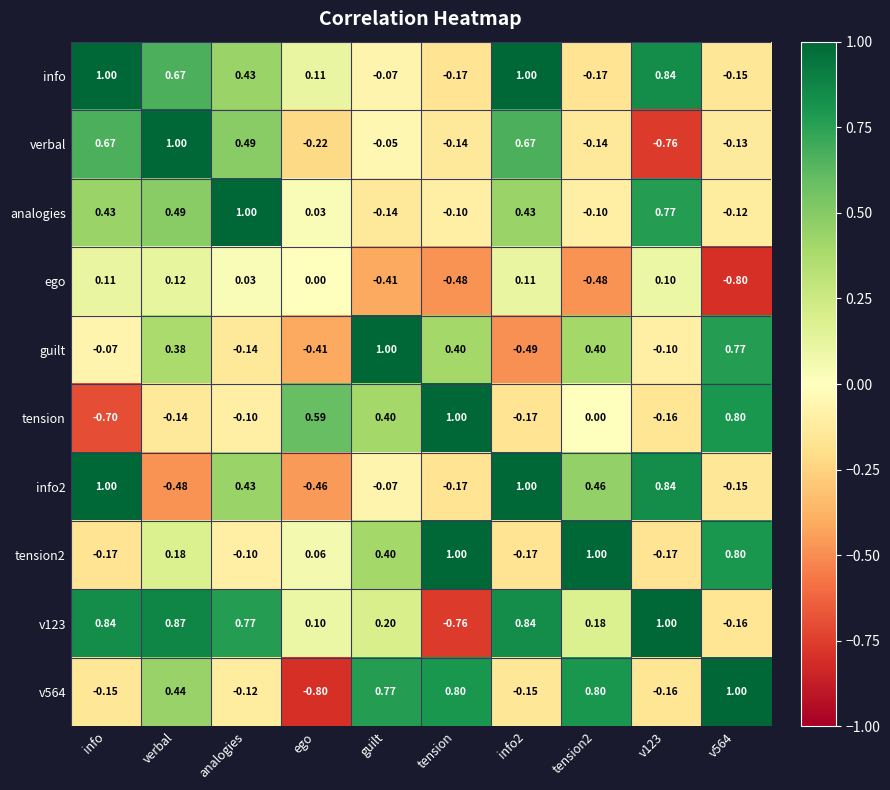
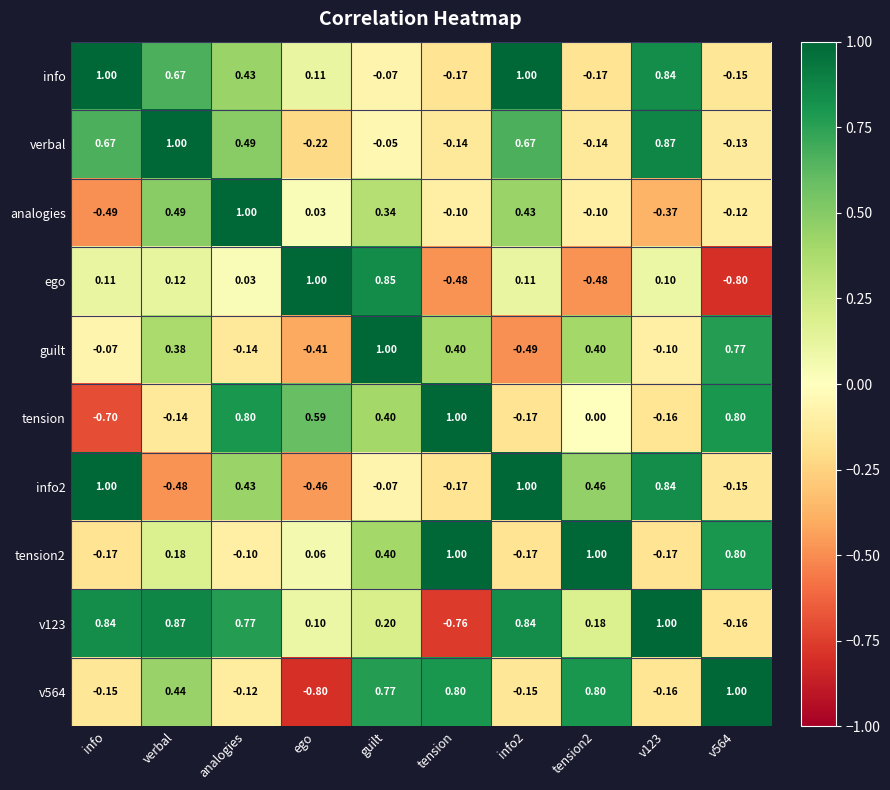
verbal, v123: -0.76 -> 0.87
analogies, info: 0.43 -> -0.49
analogies, guilt: -0.14 -> 0.34
analogies, v123: 0.77 -> -0.37
ego, ego: 0.00 -> 1.00
ego, guilt: -0.41 -> 0.85
tension, analogies: -0.10 -> 0.80
